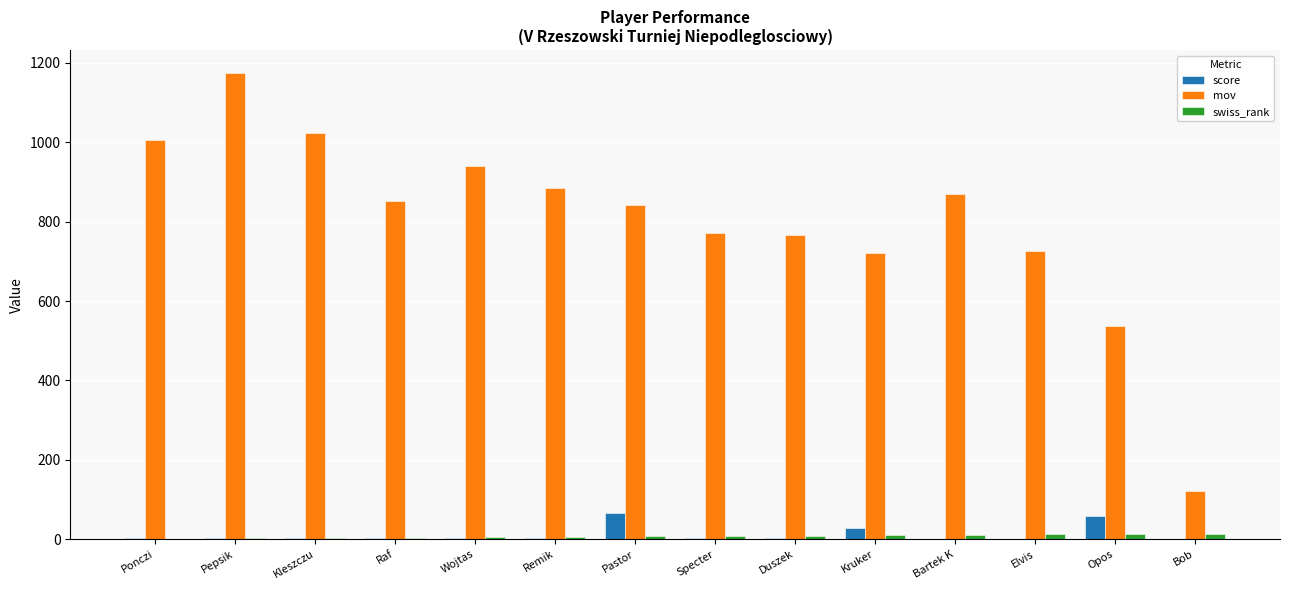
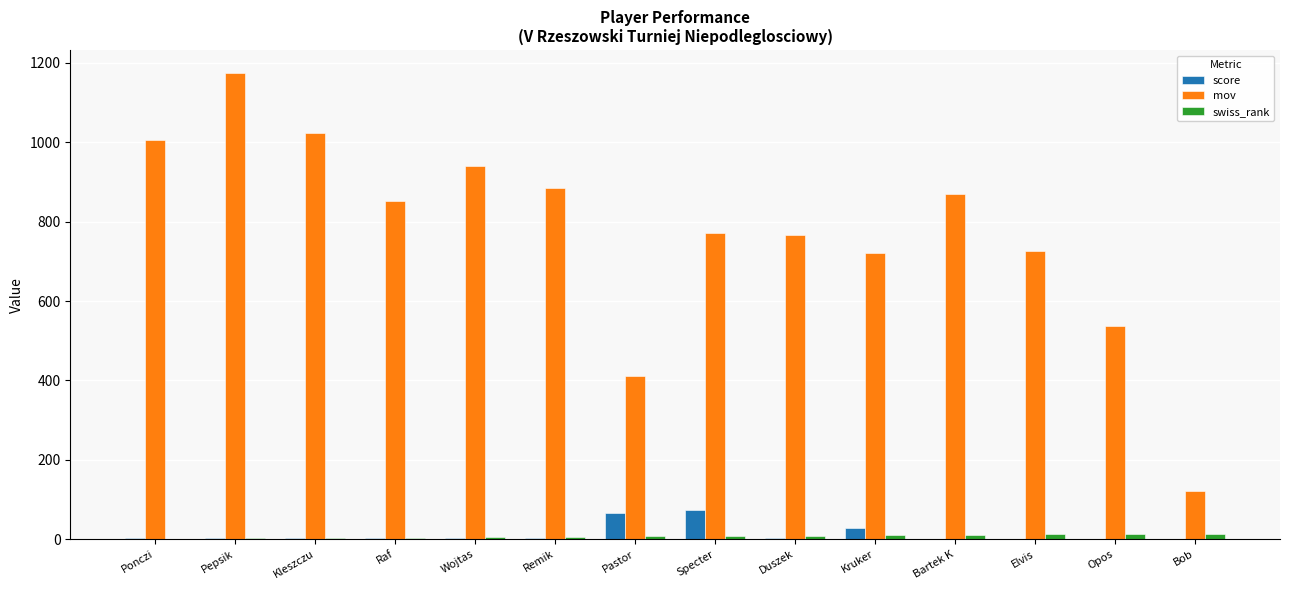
mov, Pastor: 840 -> 410
score, Specter: 0 -> 70
score, Opos: 60 -> 0
